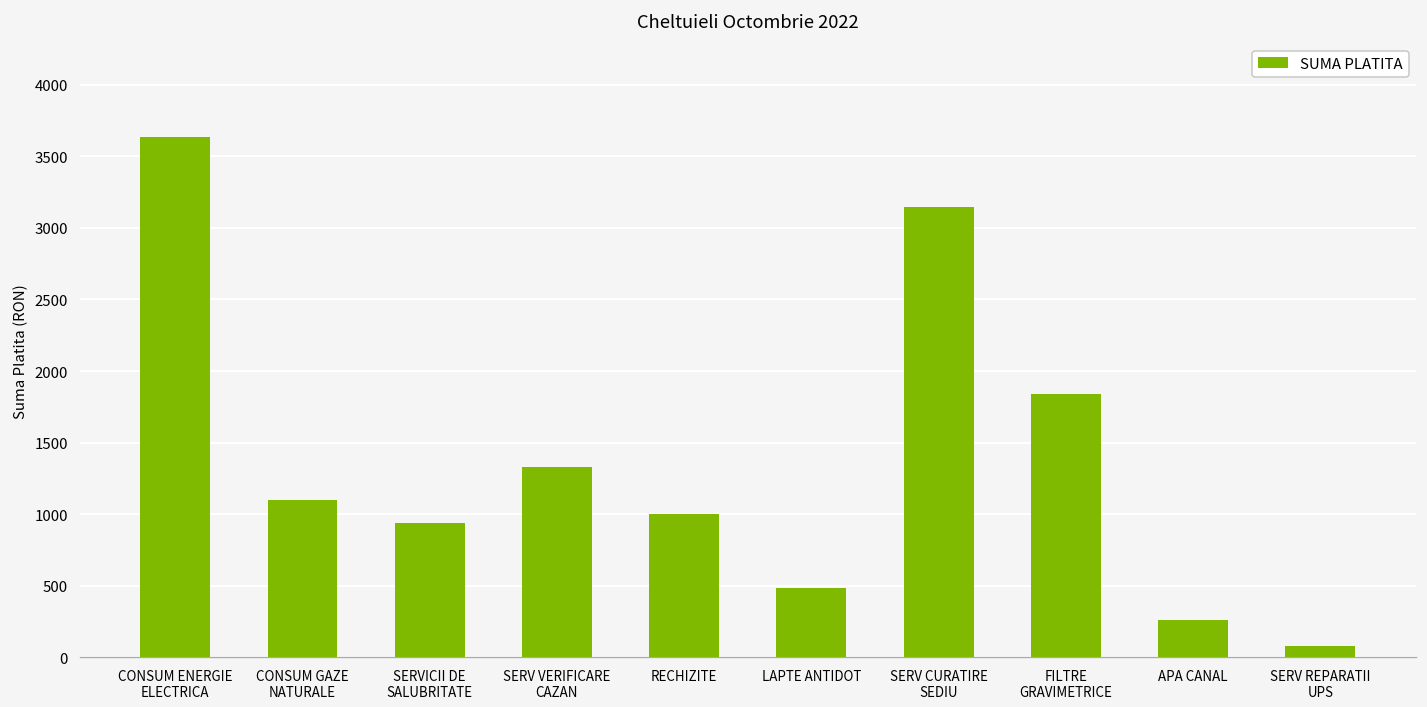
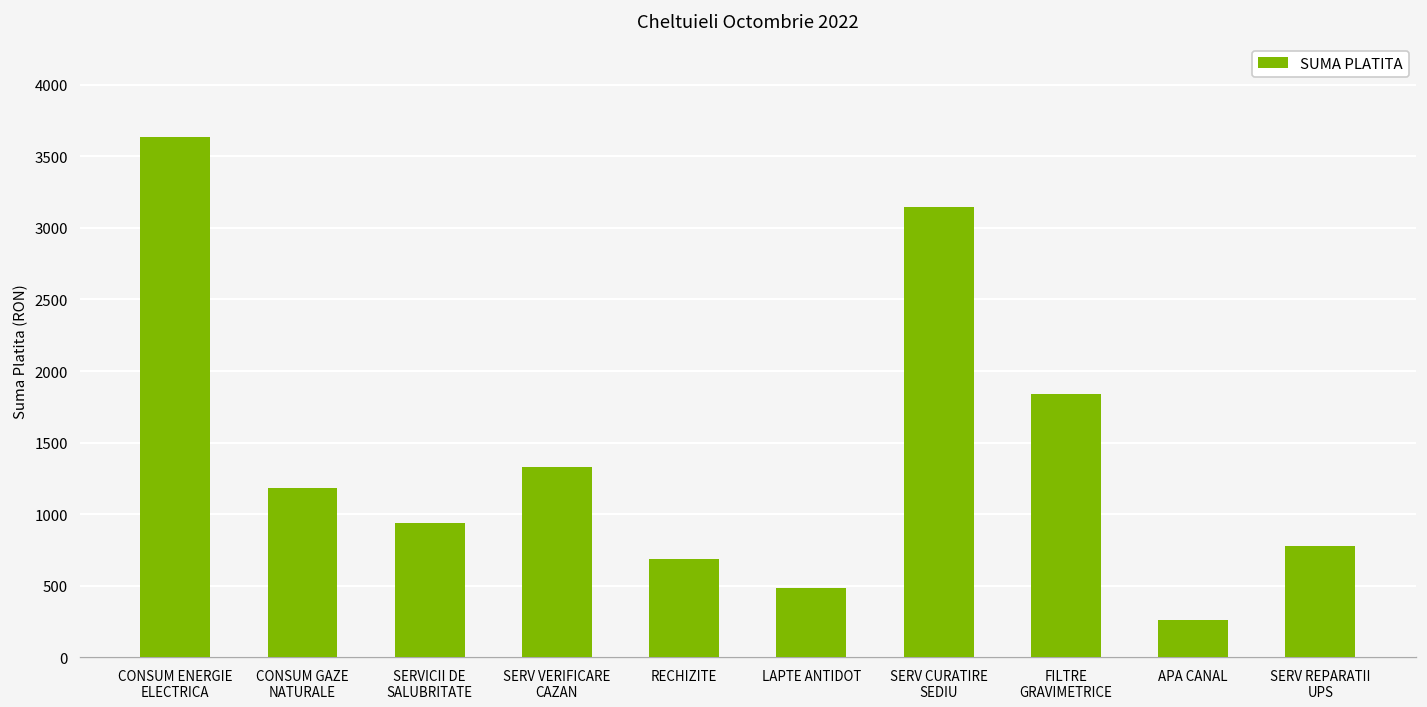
CONSUM GAZE NATURALE: 1100 -> 1180
RECHIZITE: 1000 -> 690
SERV REPARATII UPS: 80 -> 780
